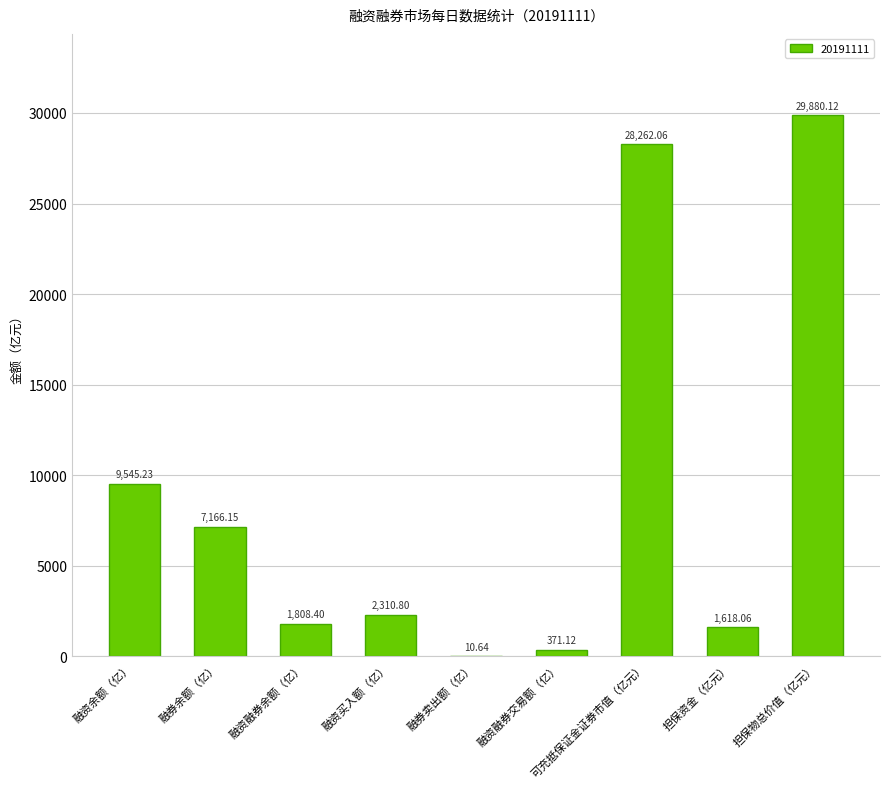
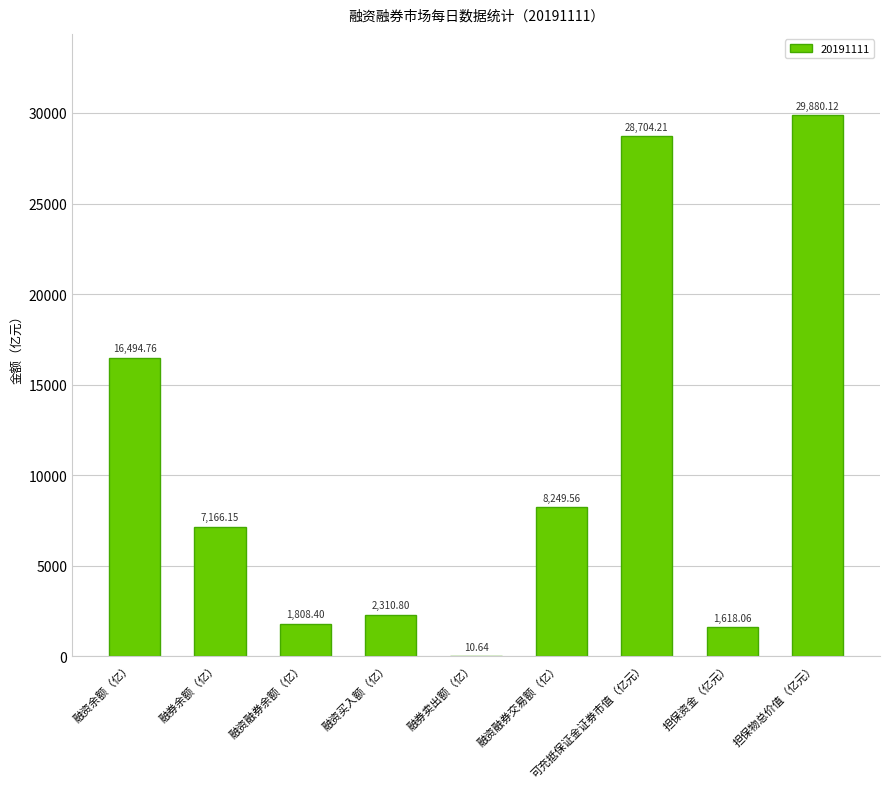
融资余额（亿）: 9,545.23 -> 16,494.76
融资融券交易额（亿）: 371.12 -> 8,249.56
可充抵保证金证券市值（亿元）: 28,262.06 -> 28,704.21
